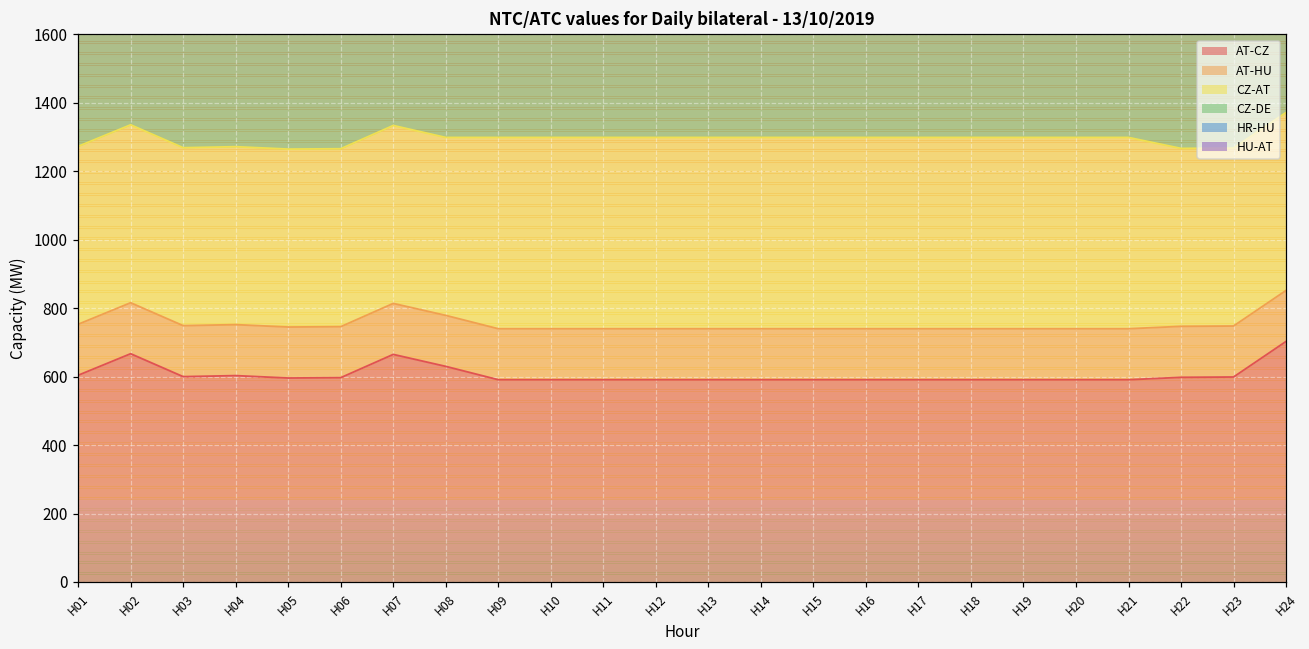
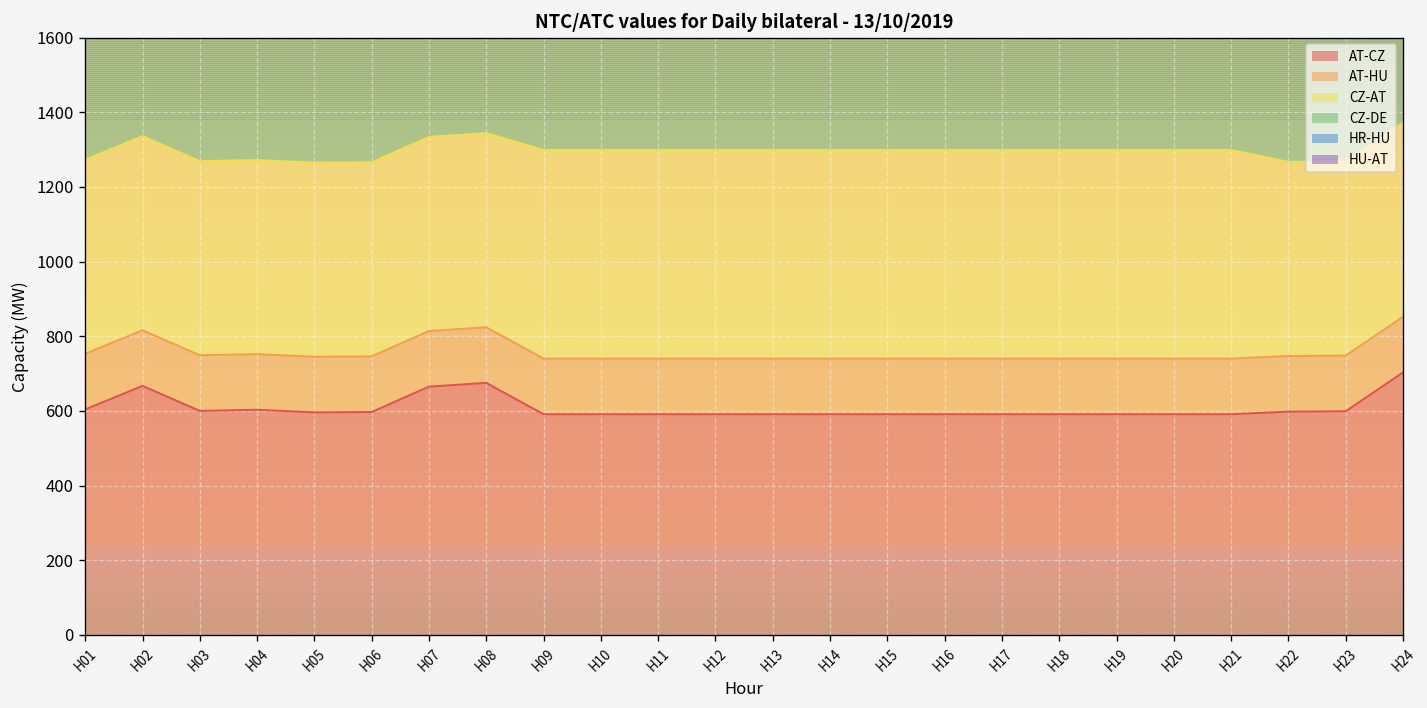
AT-CZ, H08: 630 -> 680
